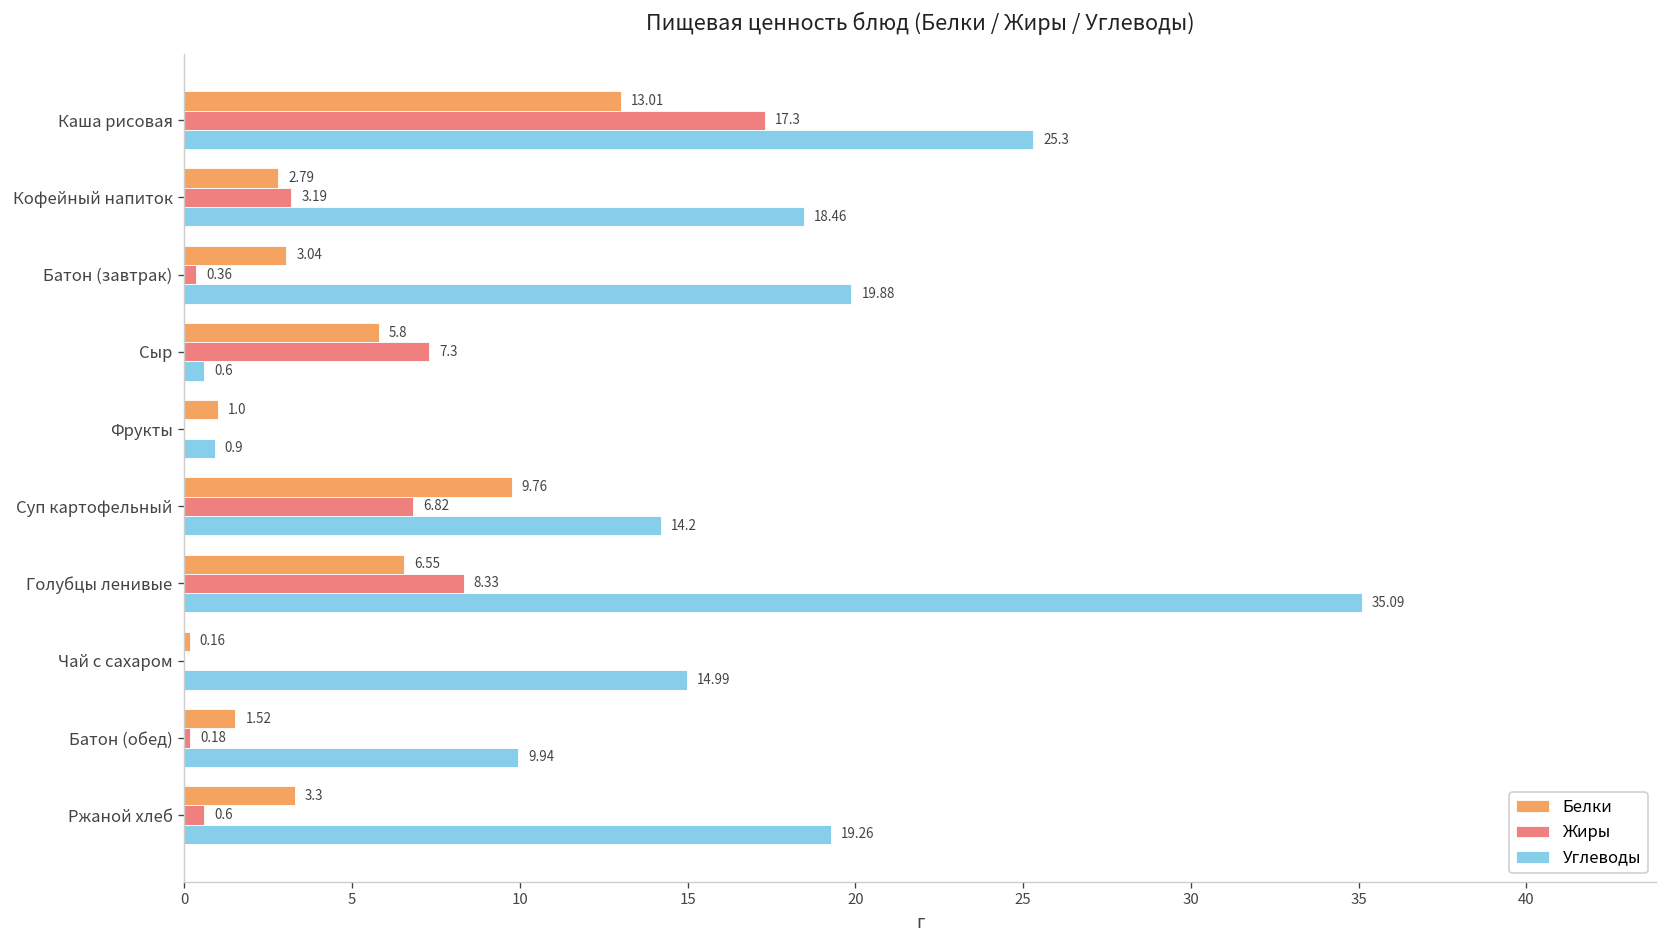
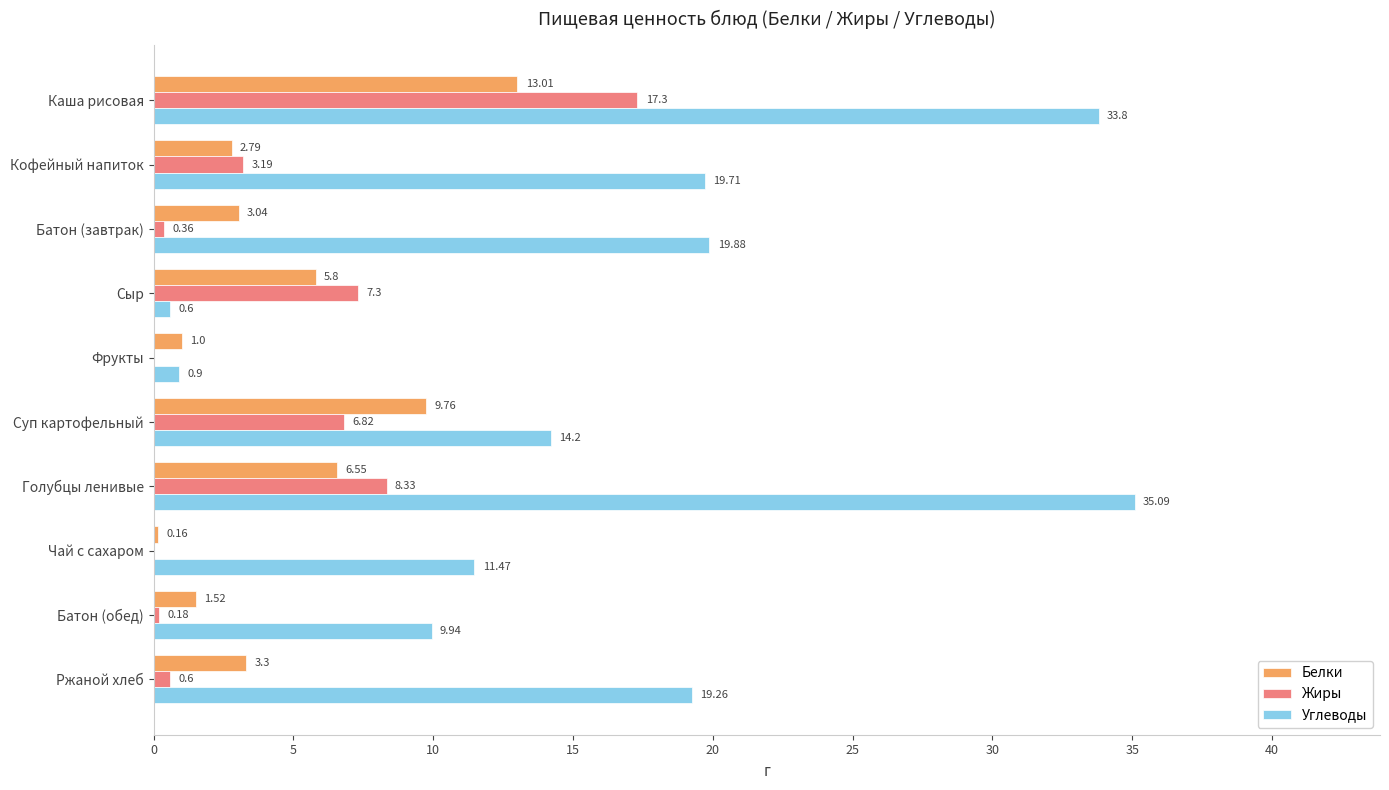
Углеводы, Каша рисовая: 25.3 -> 33.8
Углеводы, Кофейный напиток: 18.46 -> 19.71
Углеводы, Чай с сахаром: 14.99 -> 11.47
